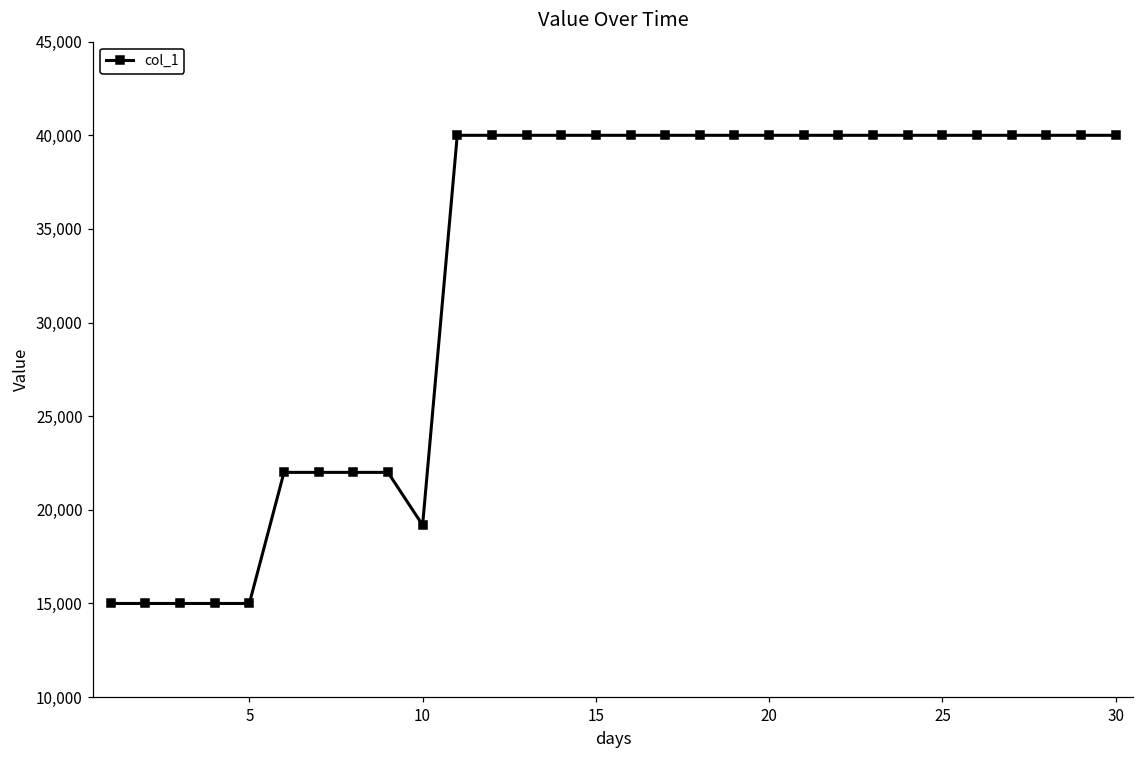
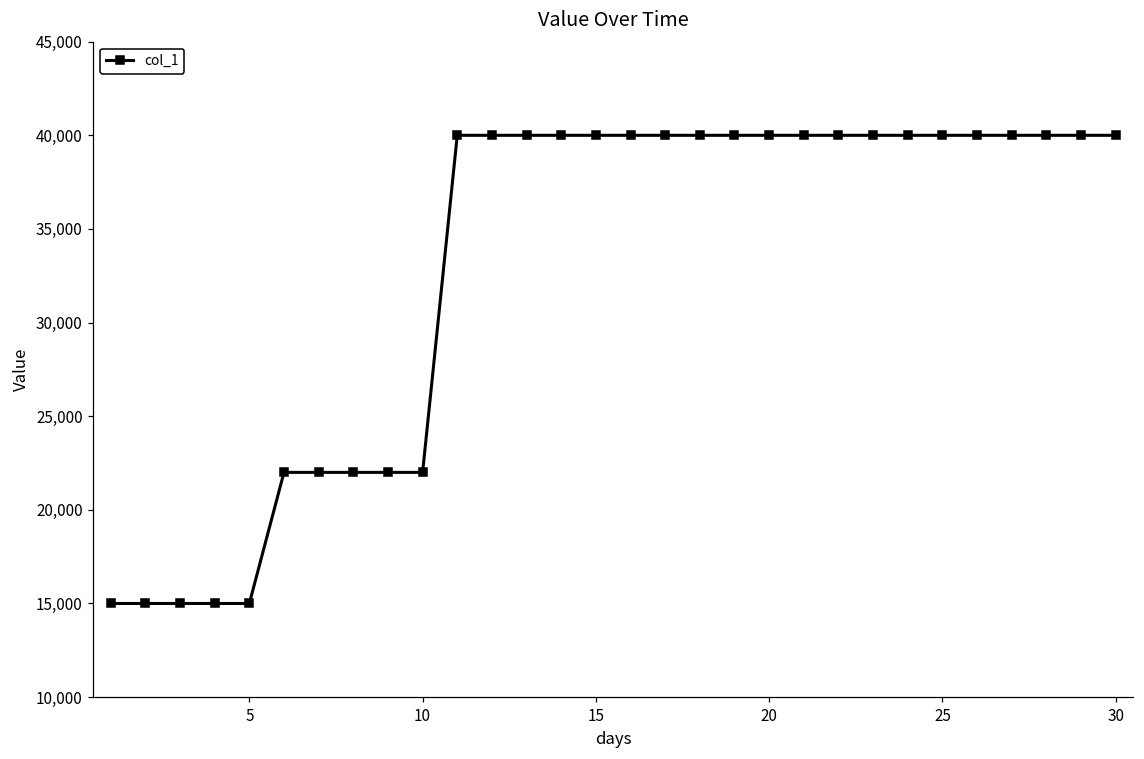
10: 19,200 -> 22,000
